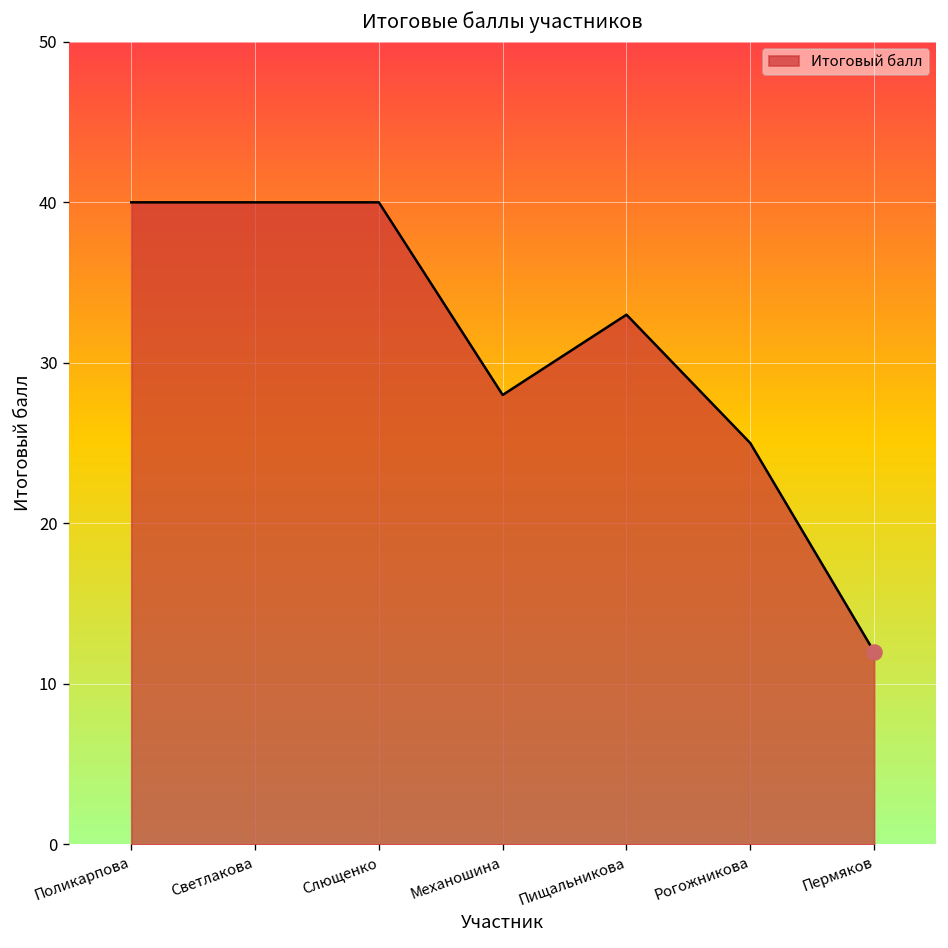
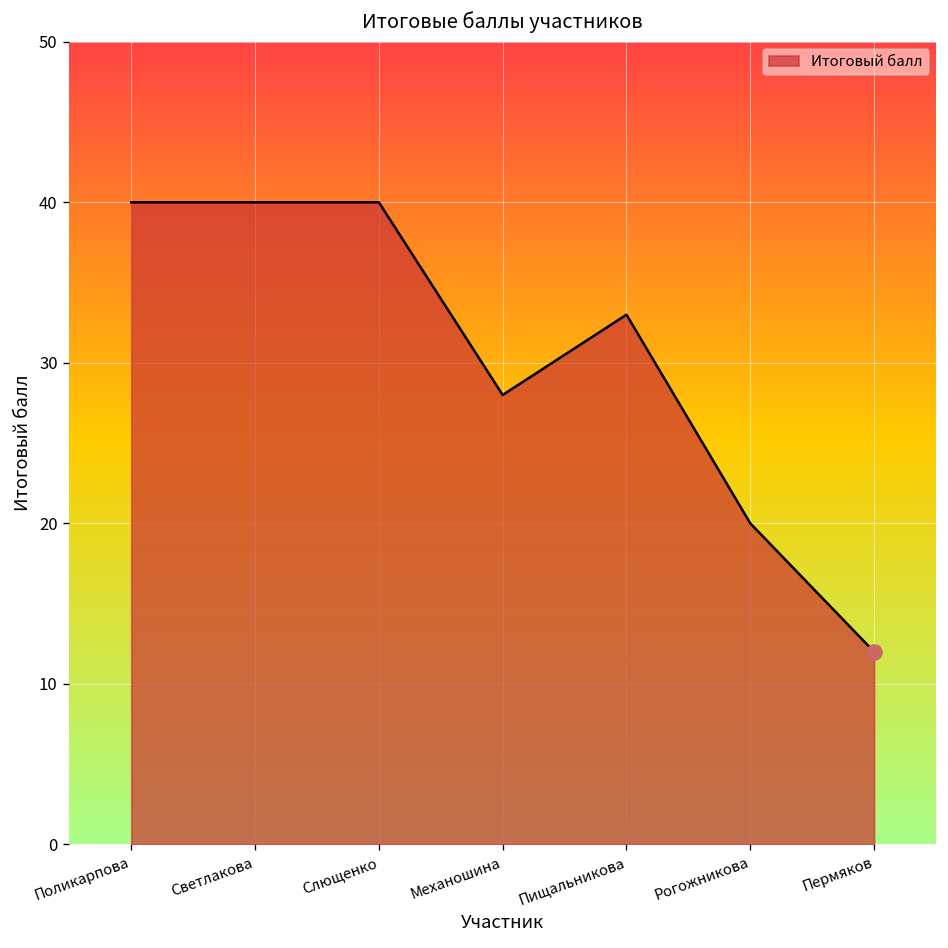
Итоговый балл, Рогожникова: 25 -> 20
